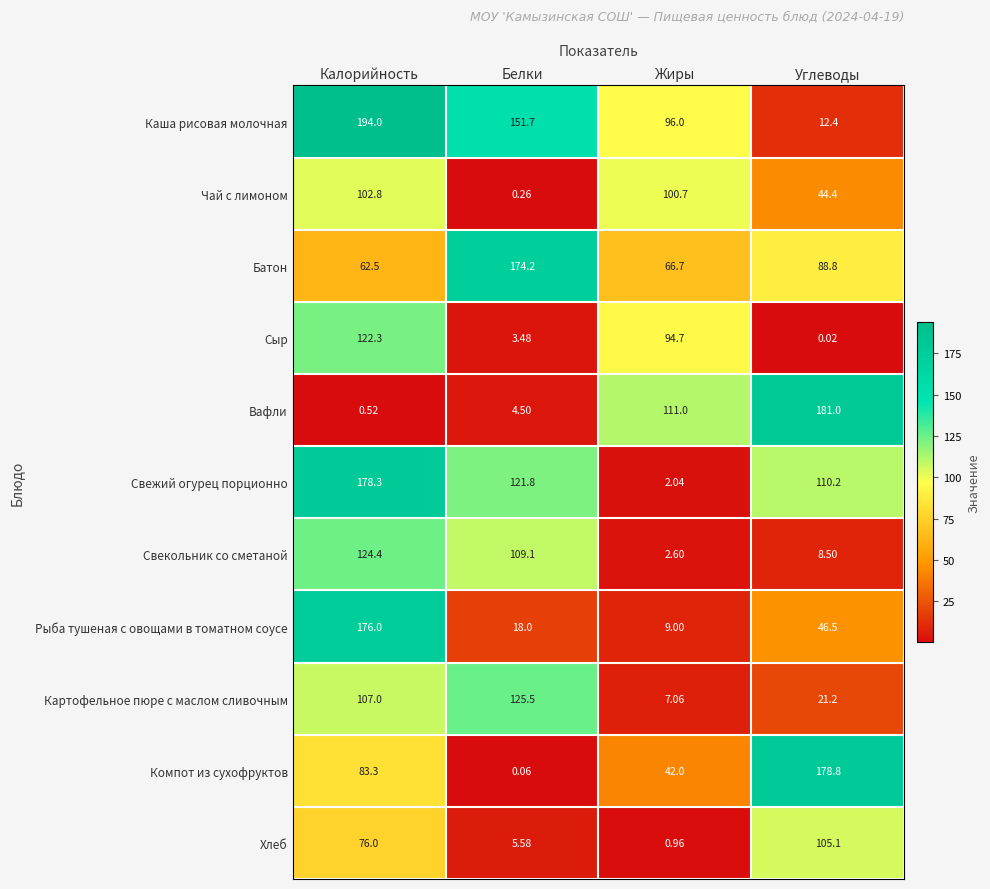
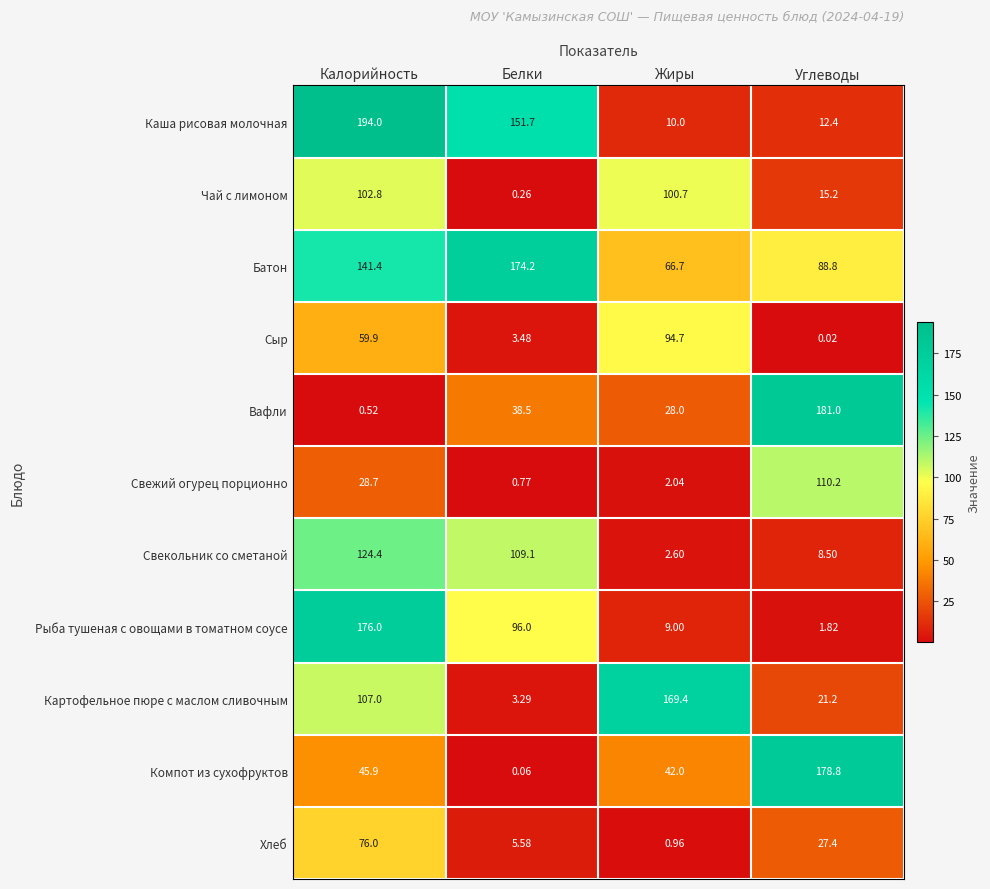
Каша рисовая молочная, Жиры: 96.0 -> 10.0
Чай с лимоном, Углеводы: 44.4 -> 15.2
Батон, Калорийность: 62.5 -> 141.4
Сыр, Калорийность: 122.3 -> 59.9
Вафли, Белки: 4.50 -> 38.5
Вафли, Жиры: 111.0 -> 28.0
Свежий огурец порционно, Калорийность: 178.3 -> 28.7
Свежий огурец порционно, Белки: 121.8 -> 0.77
Рыба тушеная с овощами в томатном соусе, Белки: 18.0 -> 96.0
Рыба тушеная с овощами в томатном соусе, Углеводы: 46.5 -> 1.82
Картофельное пюре с маслом сливочным, Белки: 125.5 -> 3.29
Картофельное пюре с маслом сливочным, Жиры: 7.06 -> 169.4
Компот из сухофруктов, Калорийность: 83.3 -> 45.9
Хлеб, Углеводы: 105.1 -> 27.4
